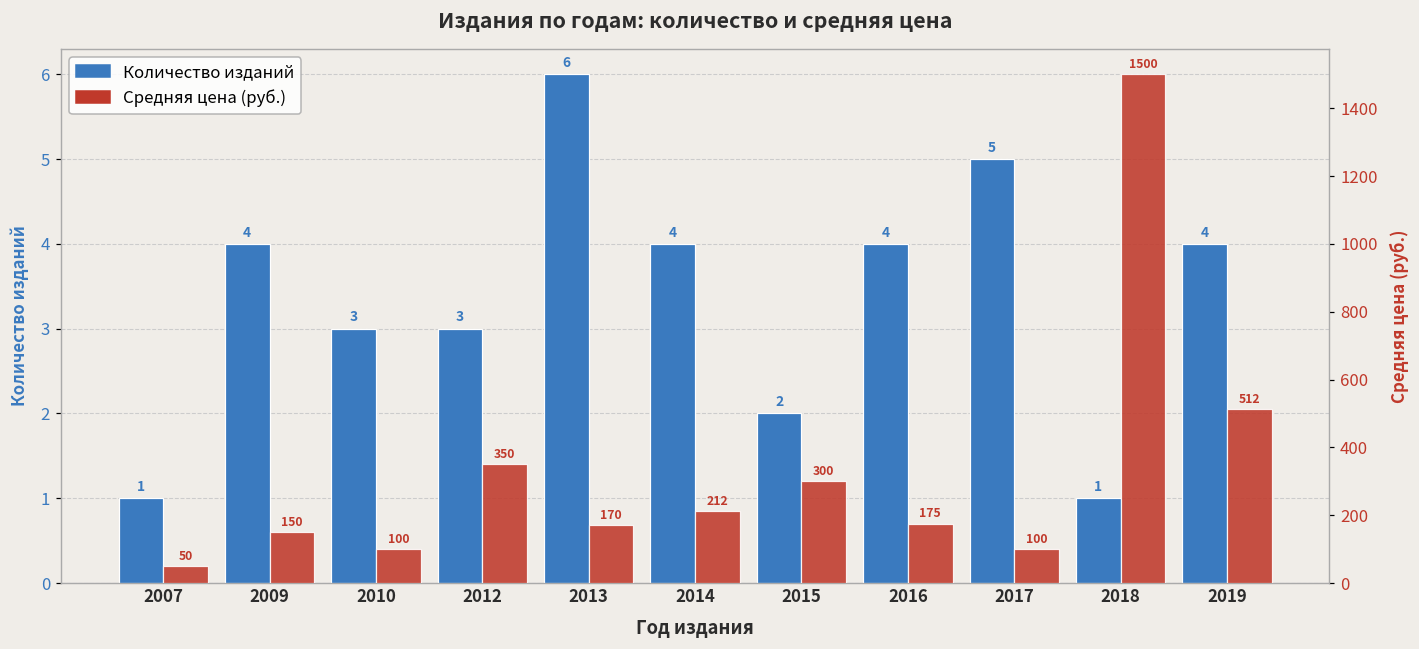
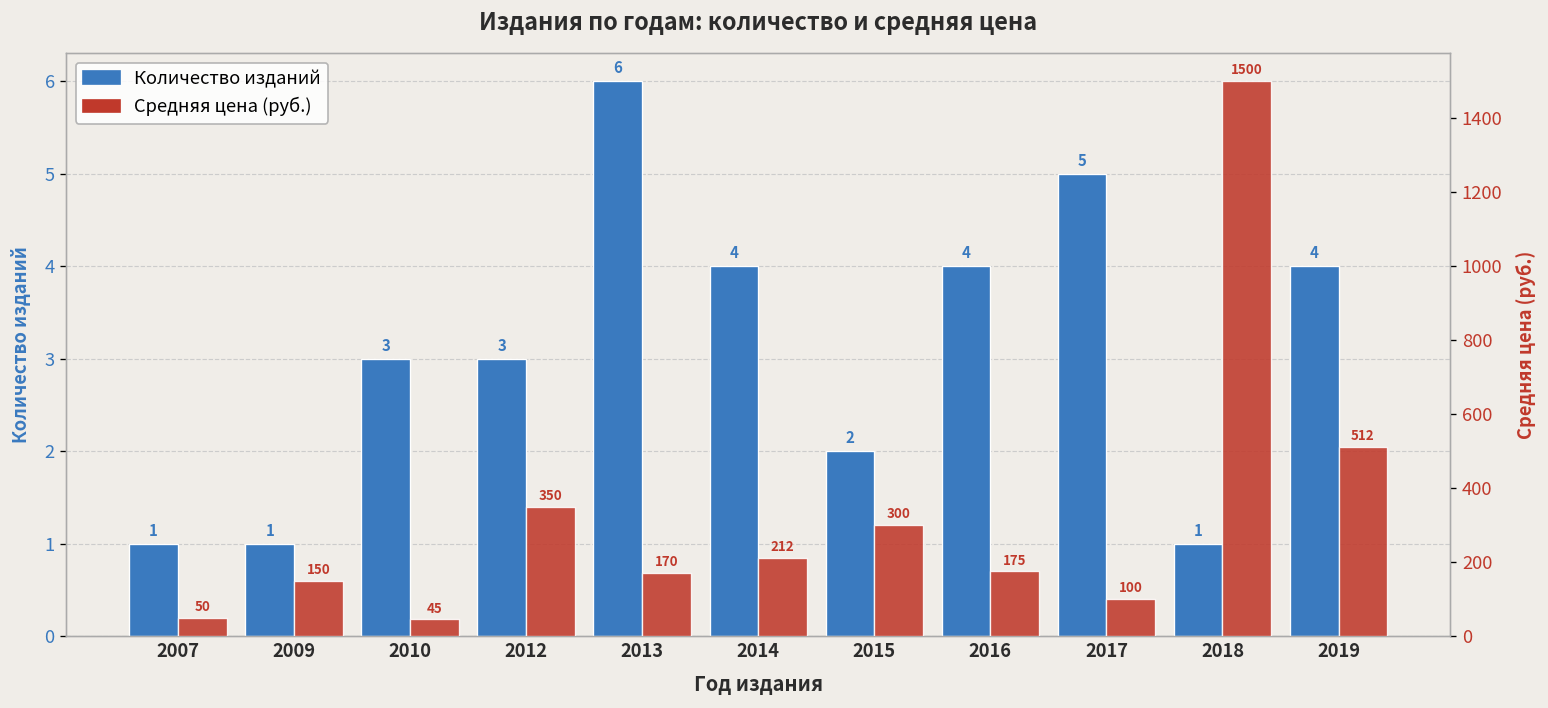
Количество изданий, 2009: 4 -> 1
Средняя цена (руб.), 2010: 100 -> 45
